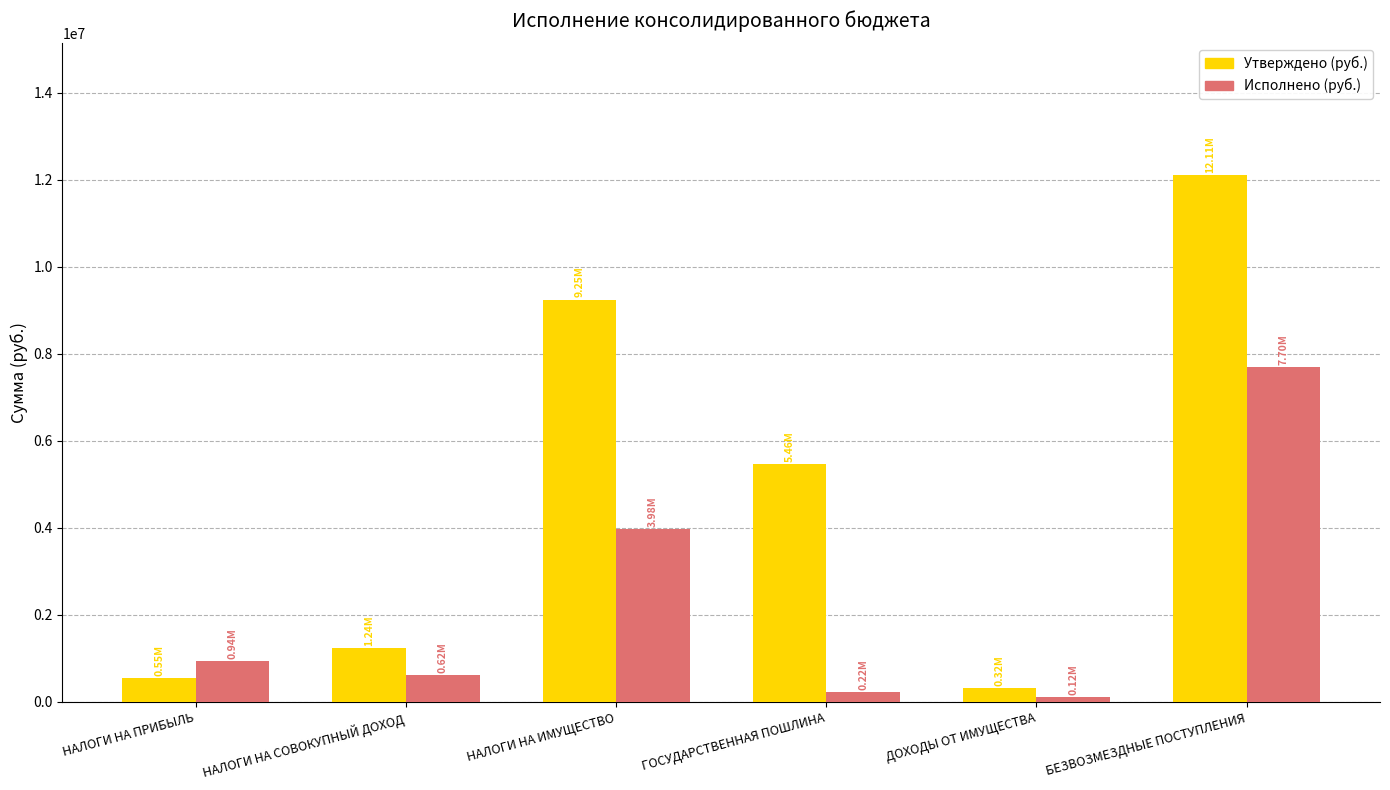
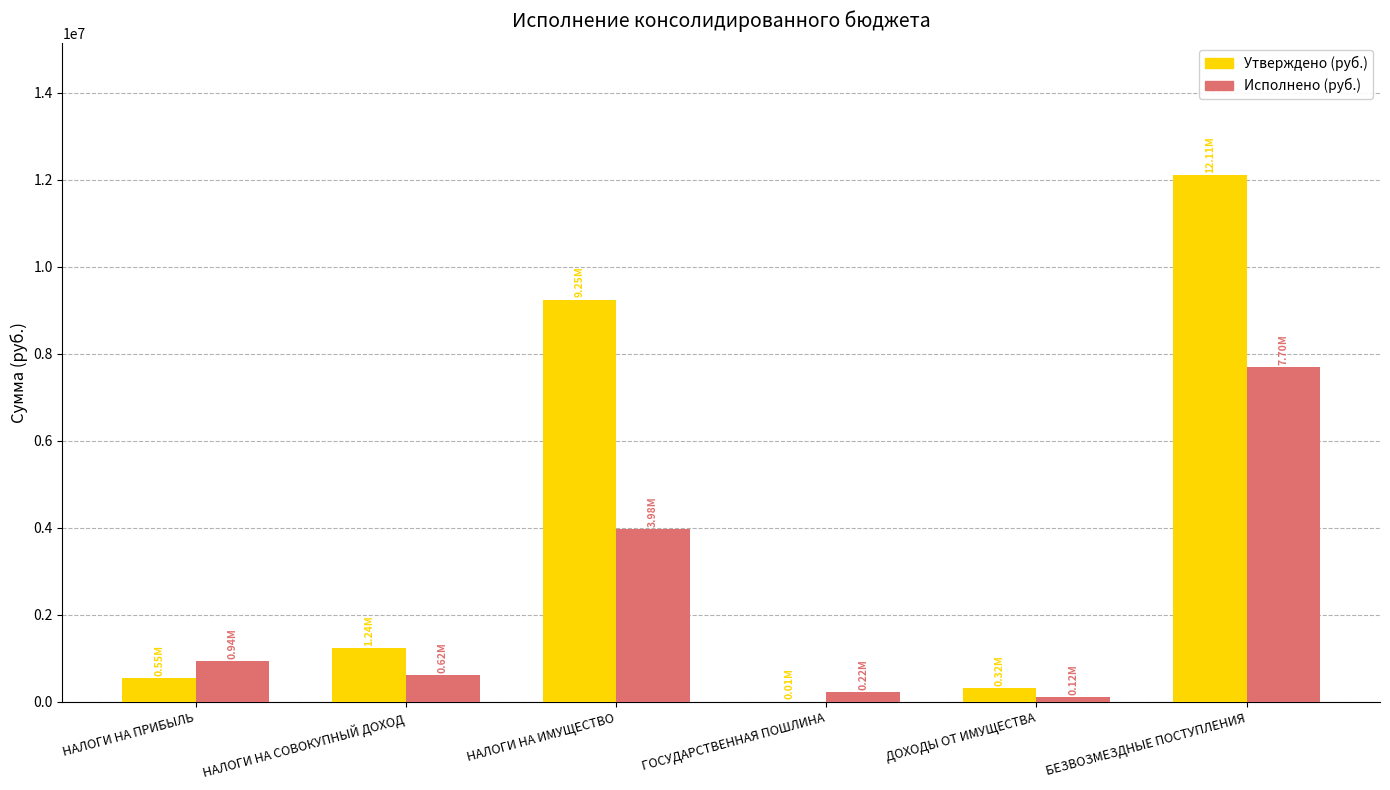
Утверждено (руб.), ГОСУДАРСТВЕННАЯ ПОШЛИНА: 5.46M -> 0.01M
